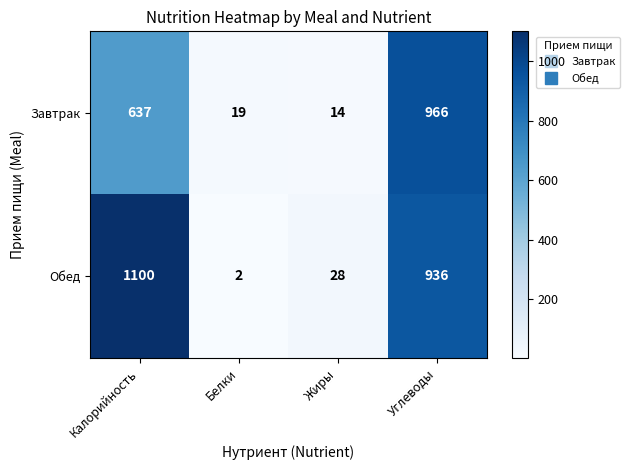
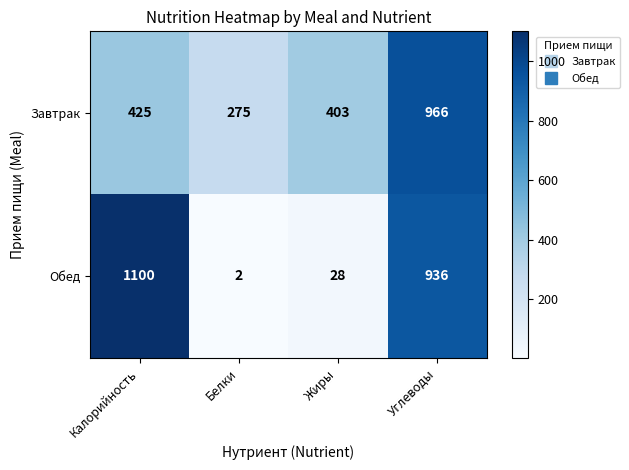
Завтрак, Калорийность: 637 -> 425
Завтрак, Белки: 19 -> 275
Завтрак, Жиры: 14 -> 403
